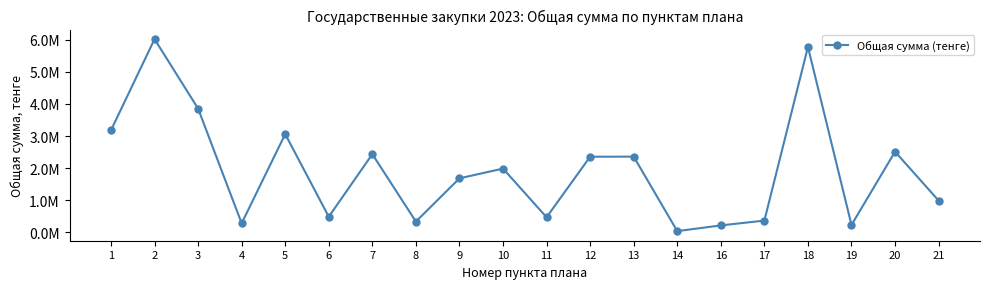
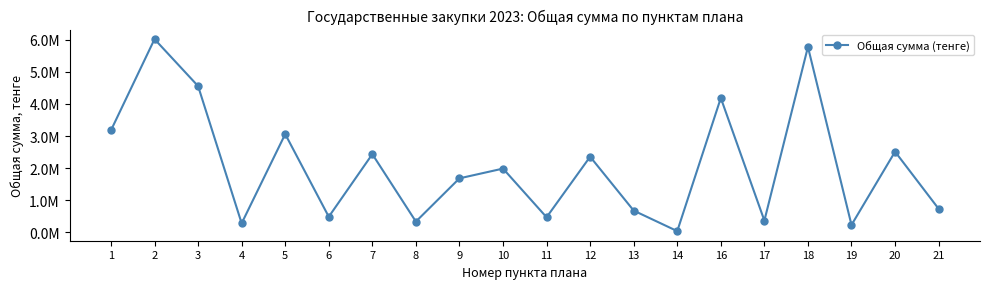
3: 3900000 -> 4600000
13: 2400000 -> 700000
16: 200000 -> 4200000
21: 1000000 -> 700000
